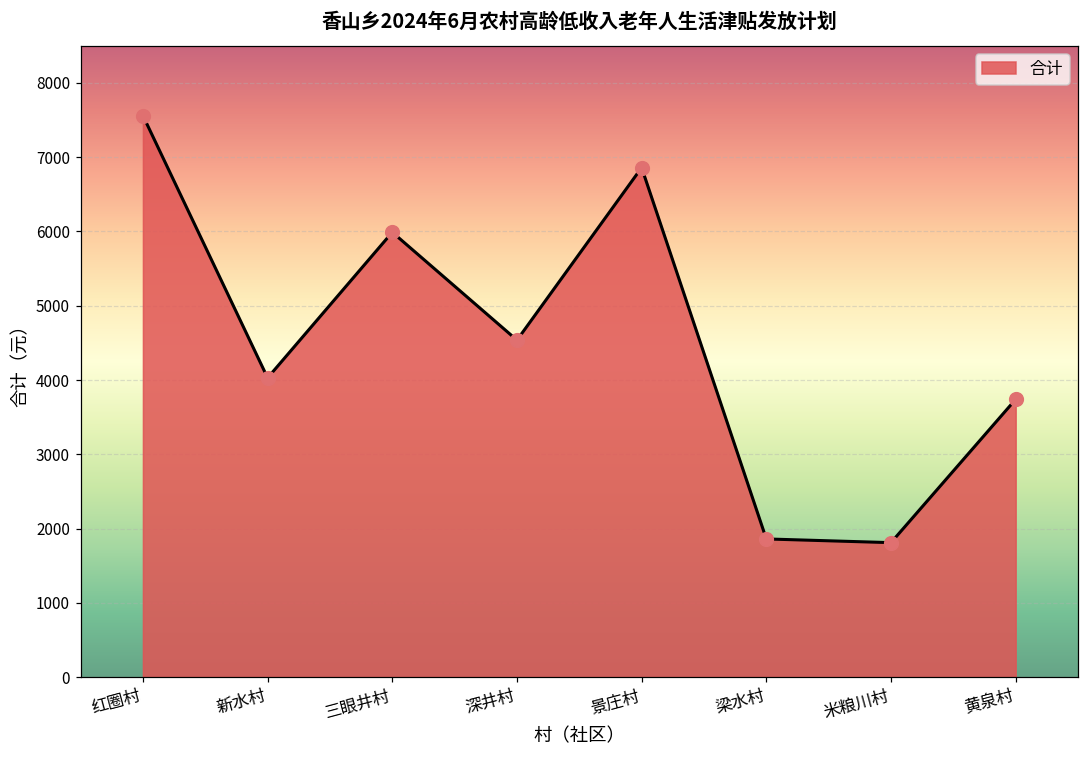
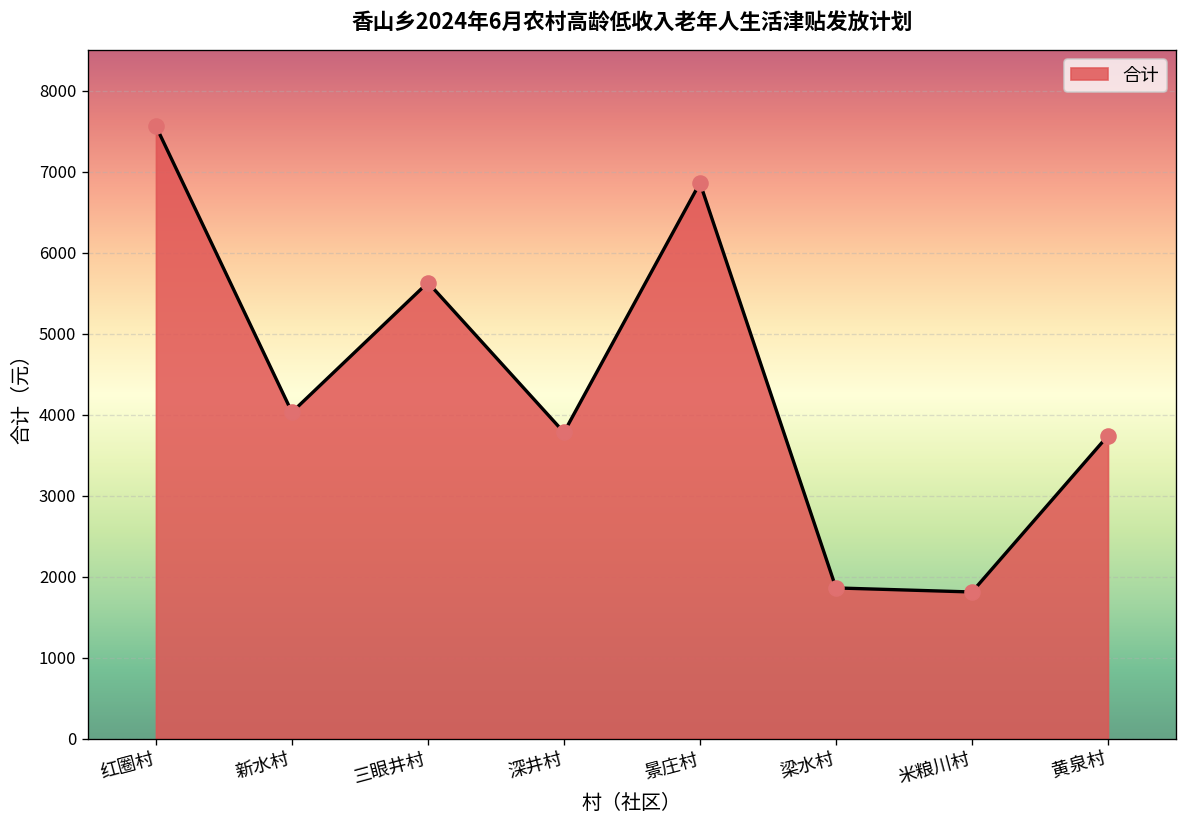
三眼井村: 6000 -> 5600
深井村: 4500 -> 3800
